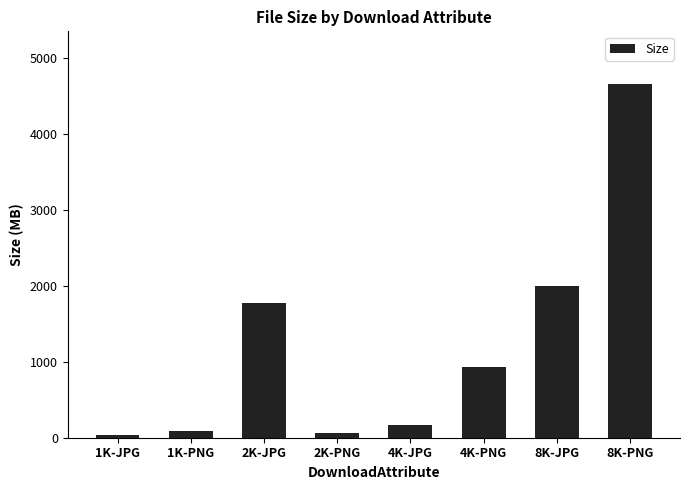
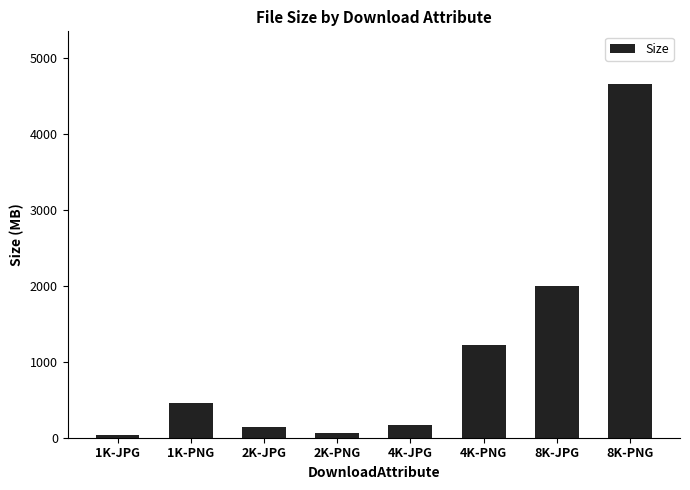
1K-PNG: 100 -> 500
2K-JPG: 1800 -> 100
4K-PNG: 900 -> 1200
